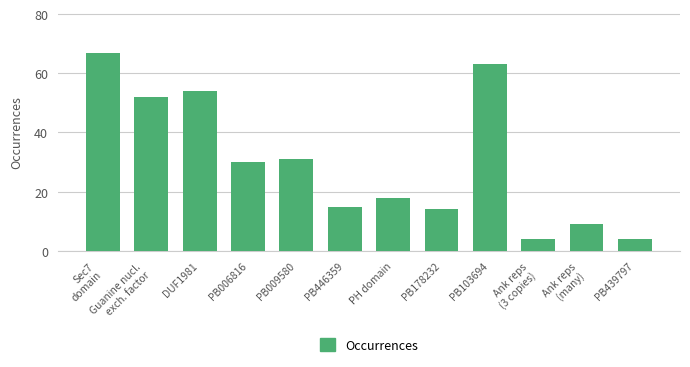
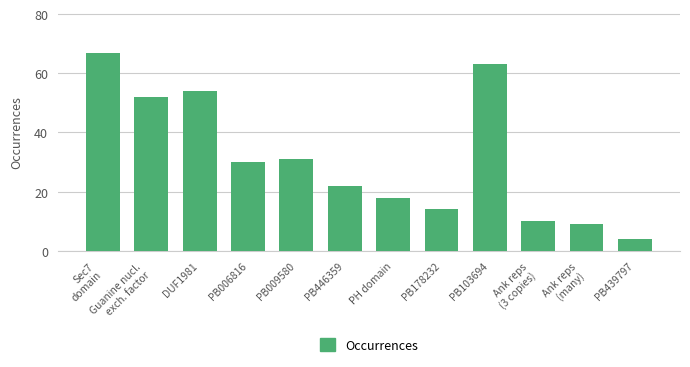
PB446359: 15 -> 22
Ank reps (3 copies): 4 -> 10
